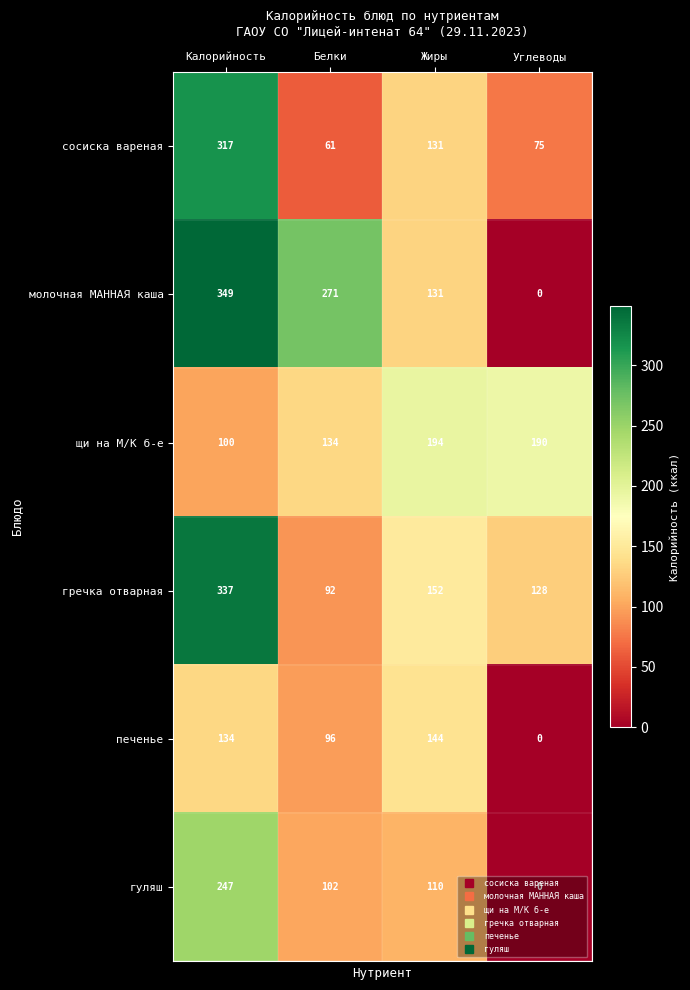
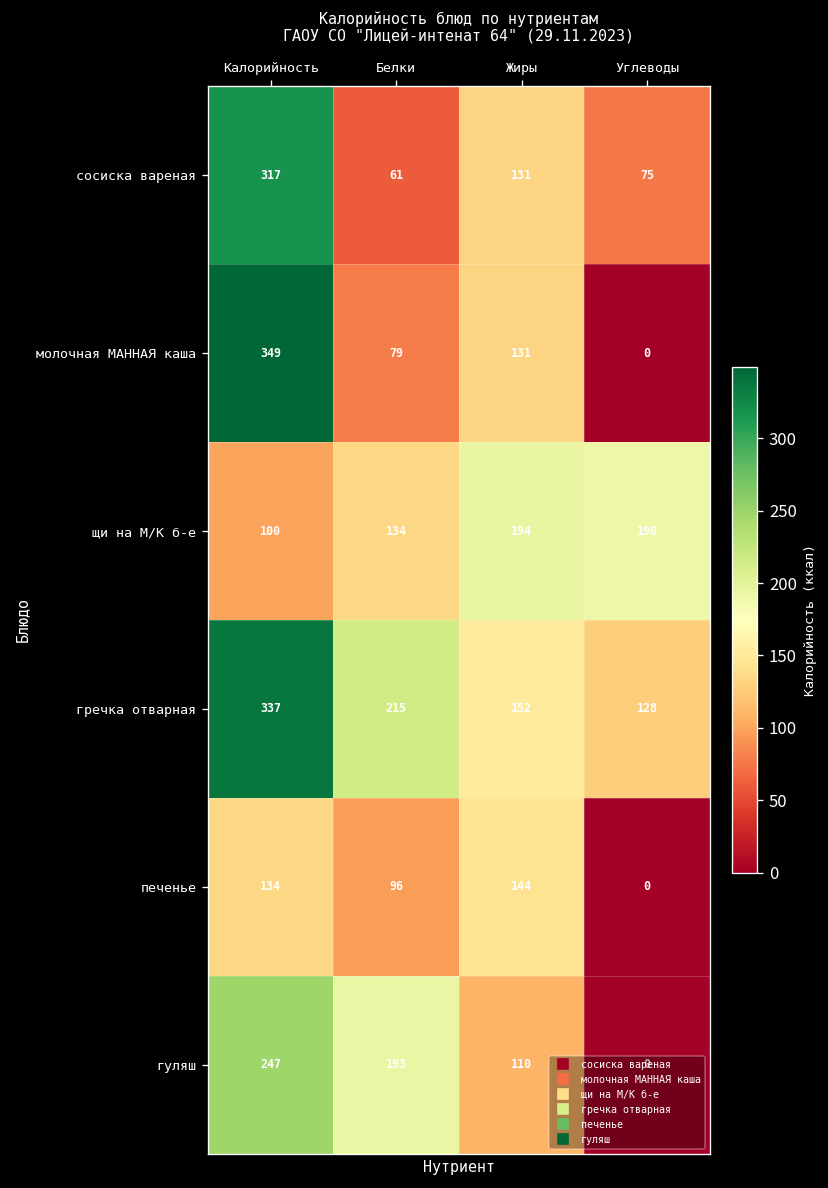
молочная МАННАЯ каша, Белки: 271 -> 79
гречка отварная, Белки: 92 -> 215
гуляш, Белки: 102 -> 193
